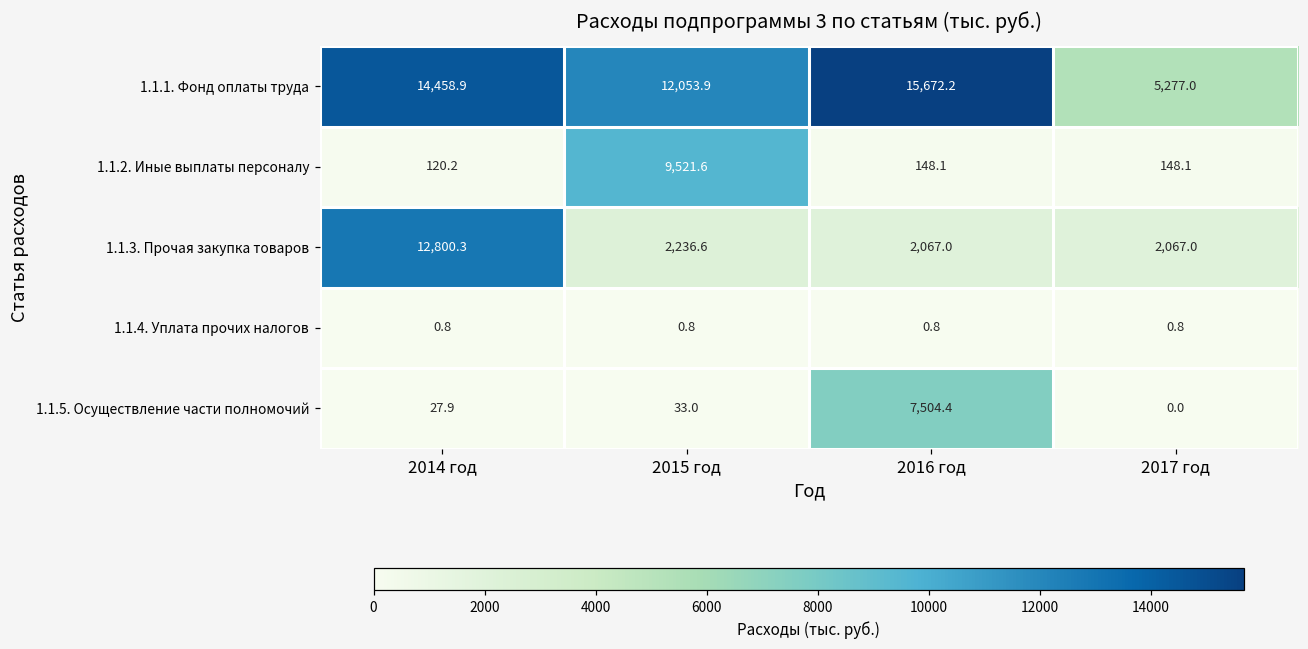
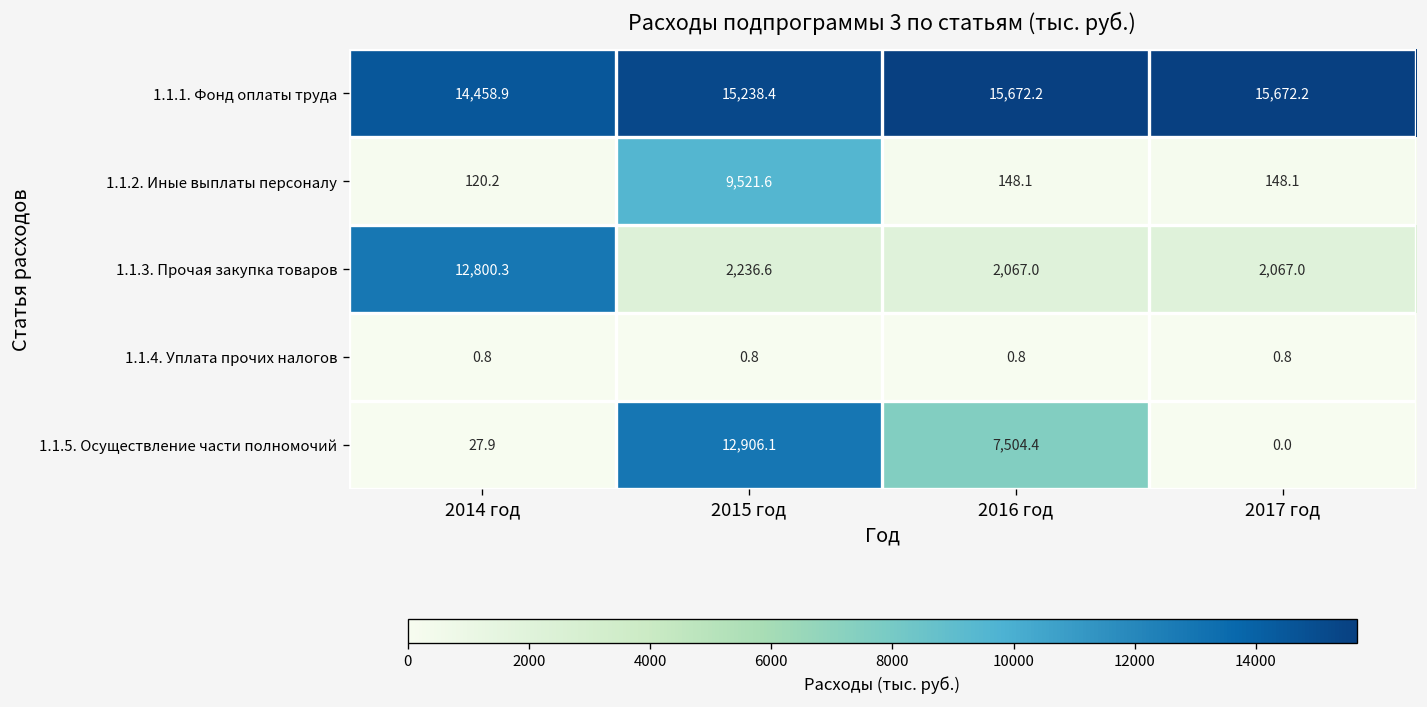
1.1.1. Фонд оплаты труда, 2015 год: 12,053.9 -> 15,238.4
1.1.1. Фонд оплаты труда, 2017 год: 5,277.0 -> 15,672.2
1.1.5. Осуществление части полномочий, 2015 год: 33.0 -> 12,906.1
